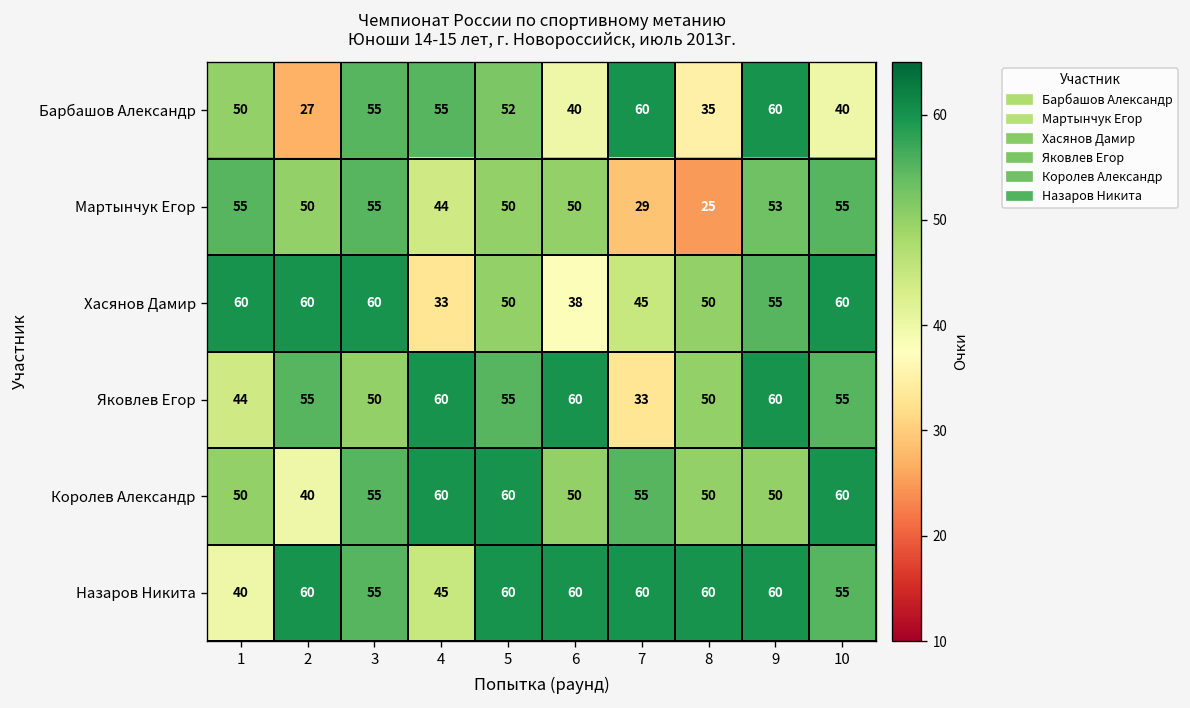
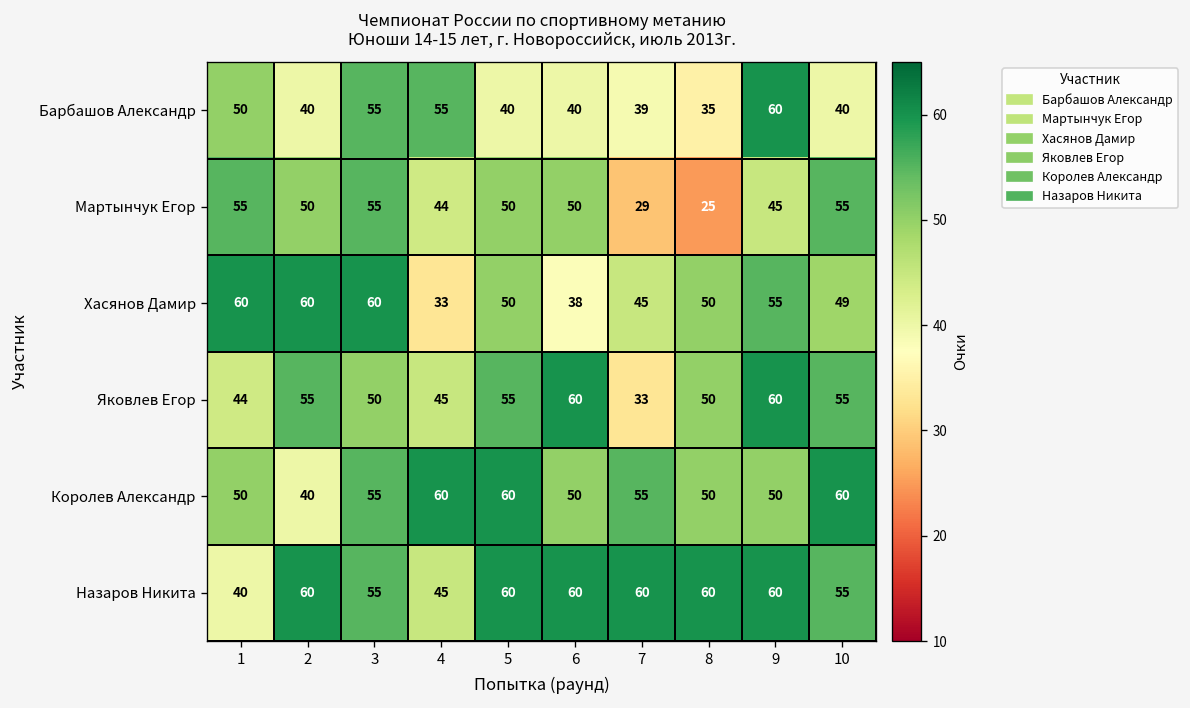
Барбашов Александр, 2: 27 -> 40
Барбашов Александр, 5: 52 -> 40
Барбашов Александр, 7: 60 -> 39
Мартынчук Егор, 9: 53 -> 45
Хасянов Дамир, 10: 60 -> 49
Яковлев Егор, 4: 60 -> 45
